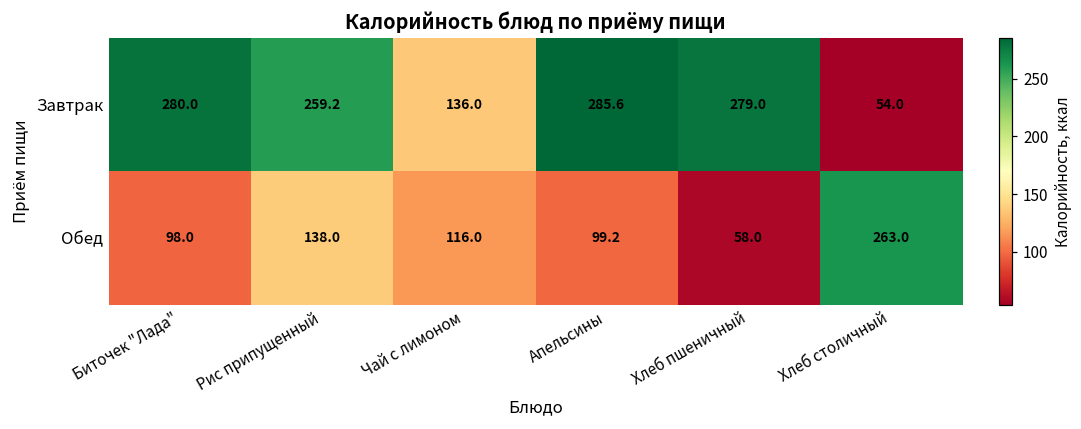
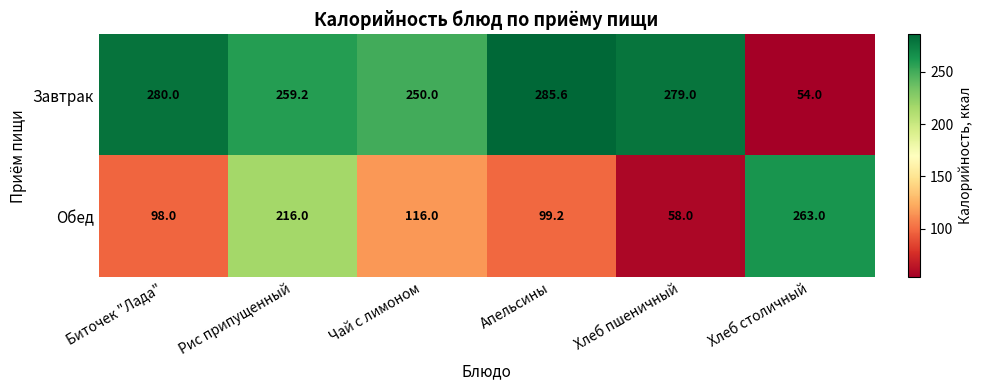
Завтрак, Чай с лимоном: 136.0 -> 250.0
Обед, Рис припущенный: 138.0 -> 216.0
